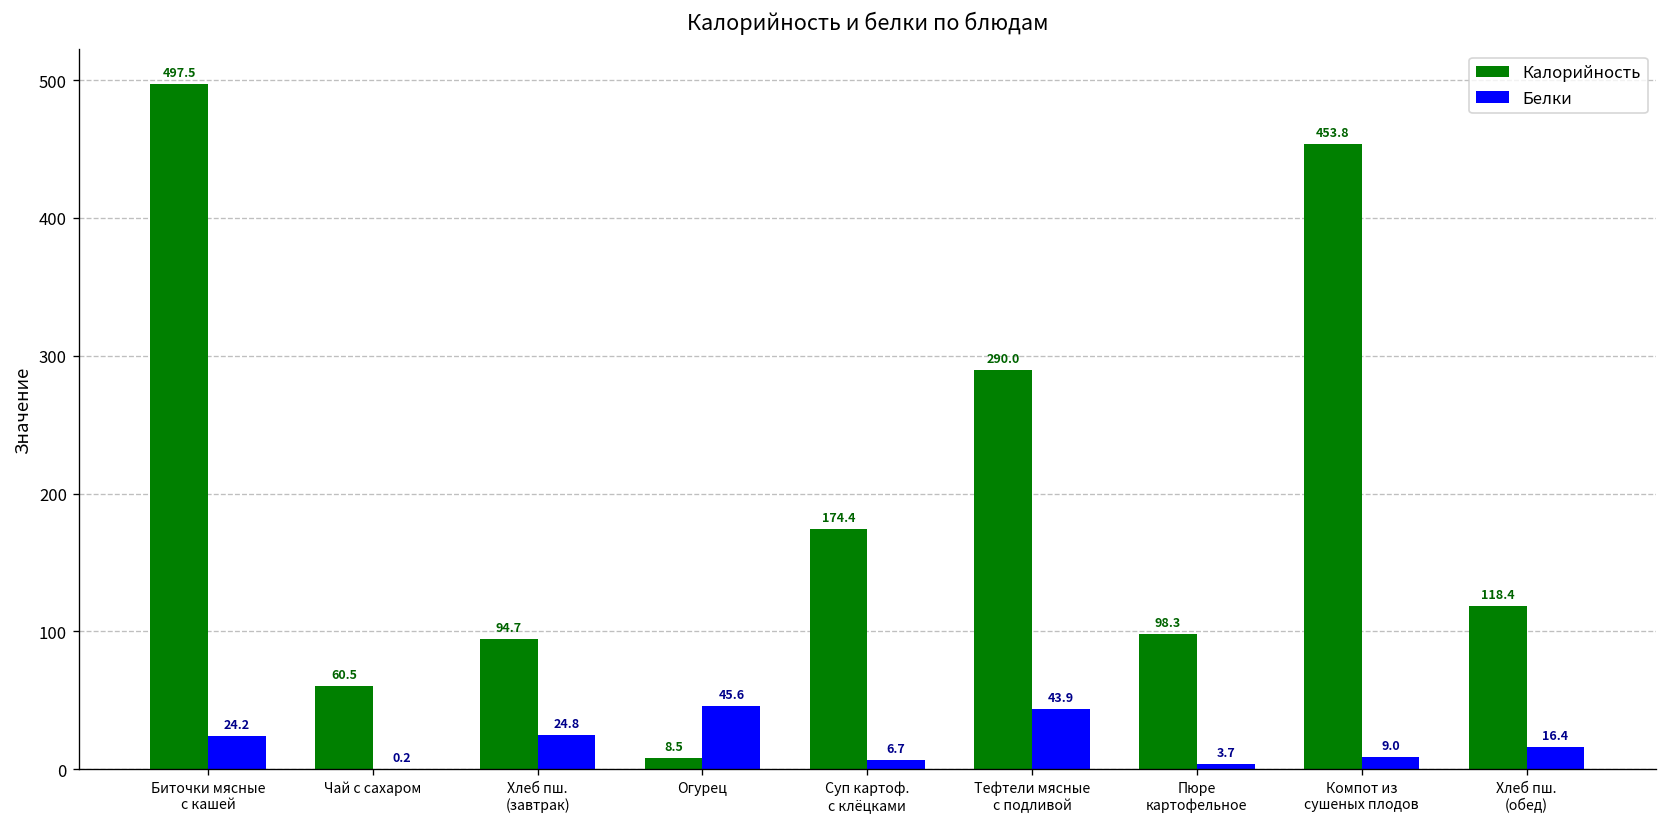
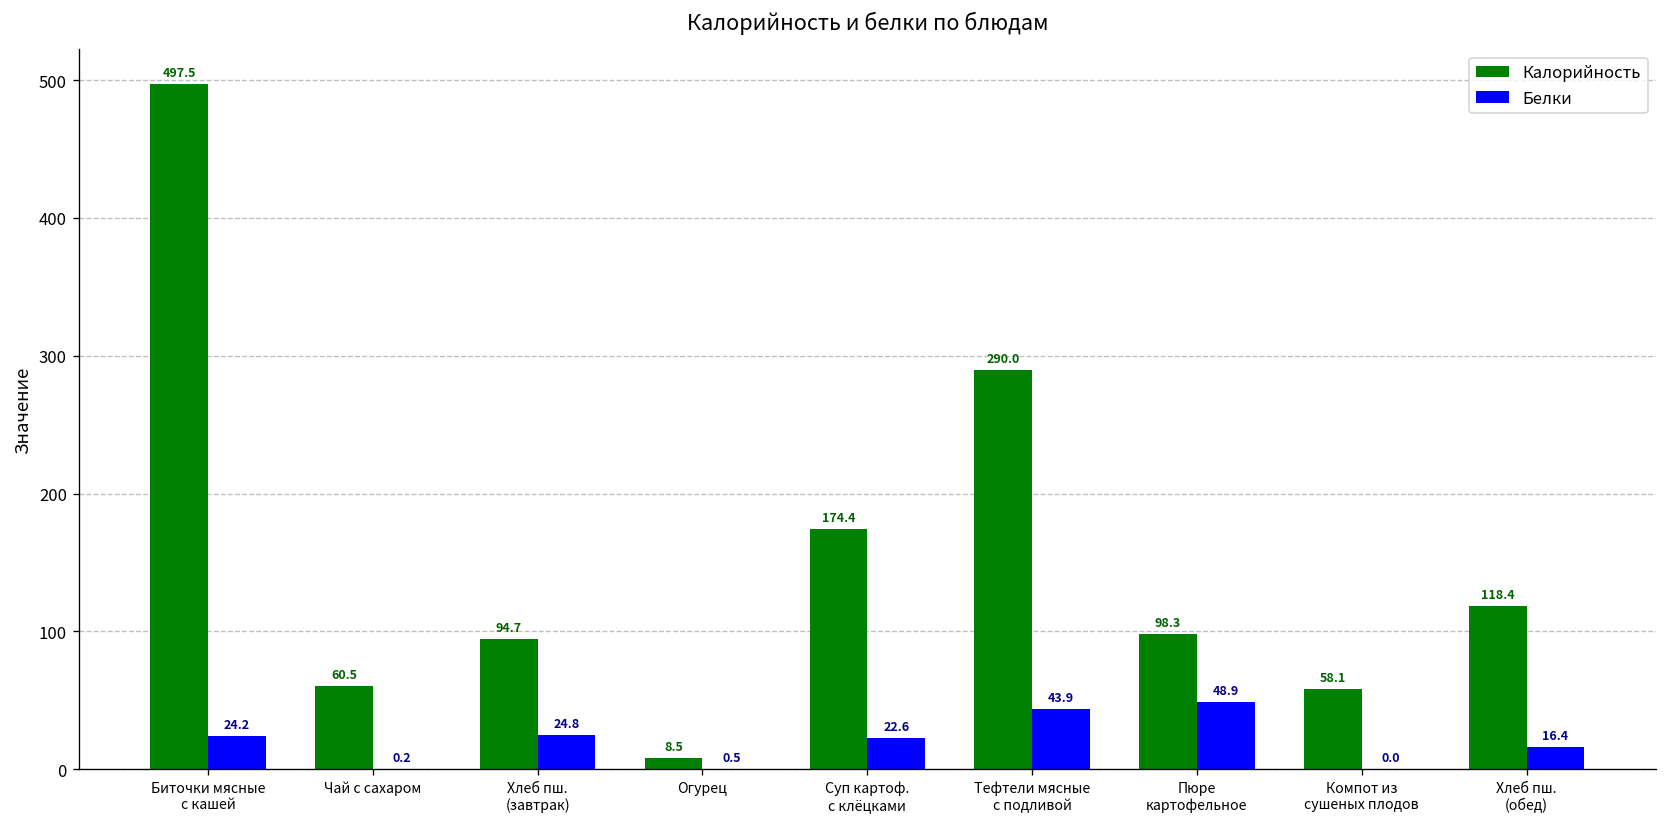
Белки, Огурец: 45.6 -> 0.5
Белки, Суп картоф. с клёцками: 6.7 -> 22.6
Белки, Пюре картофельное: 3.7 -> 48.9
Калорийность, Компот из сушеных плодов: 453.8 -> 58.1
Белки, Компот из сушеных плодов: 9.0 -> 0.0
